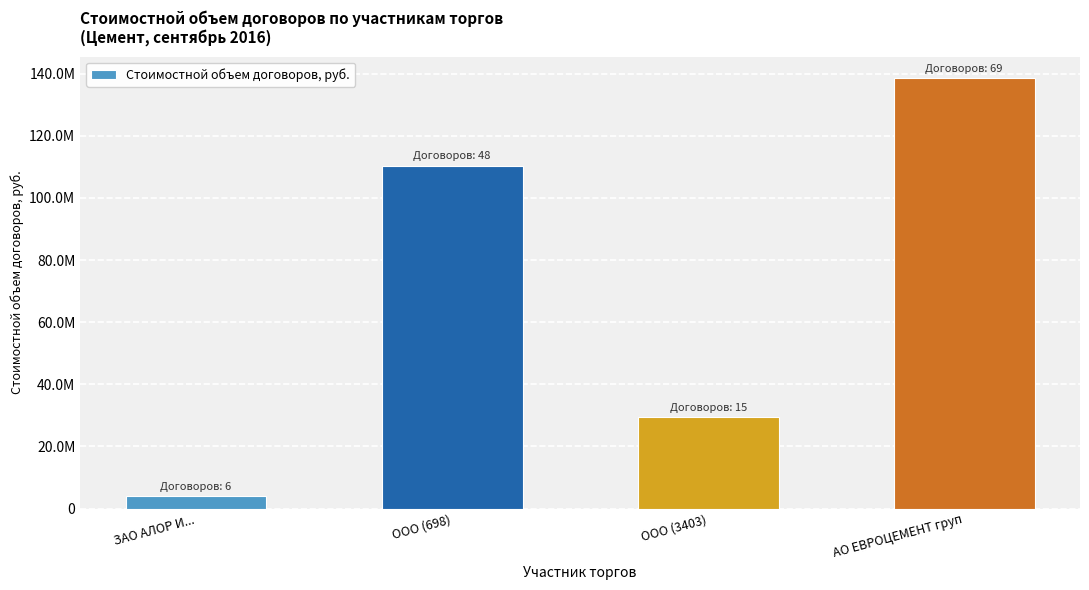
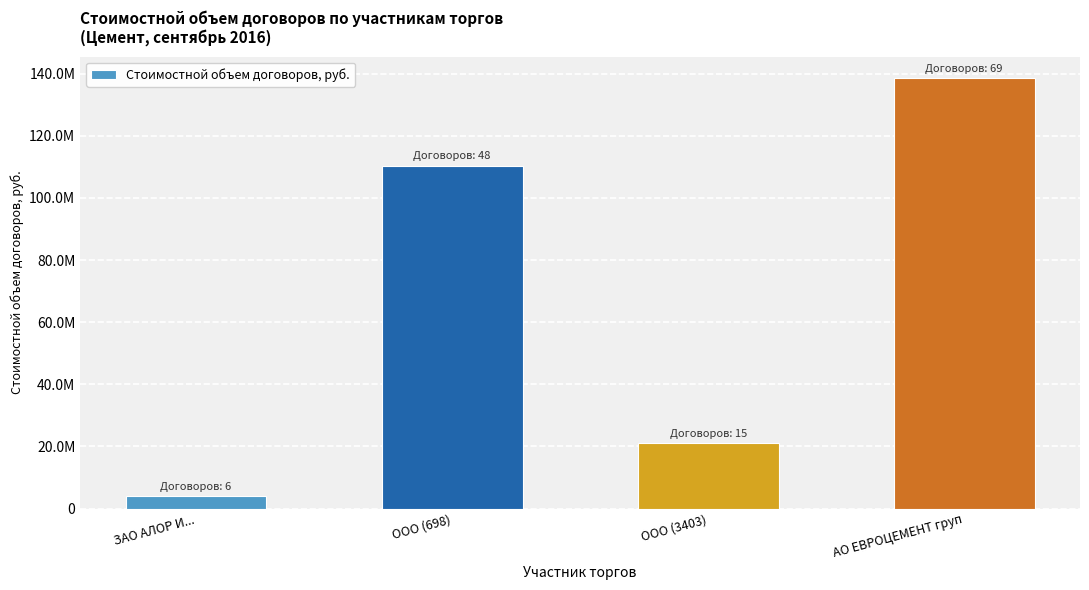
ООО (3403): 30000000 -> 21000000
